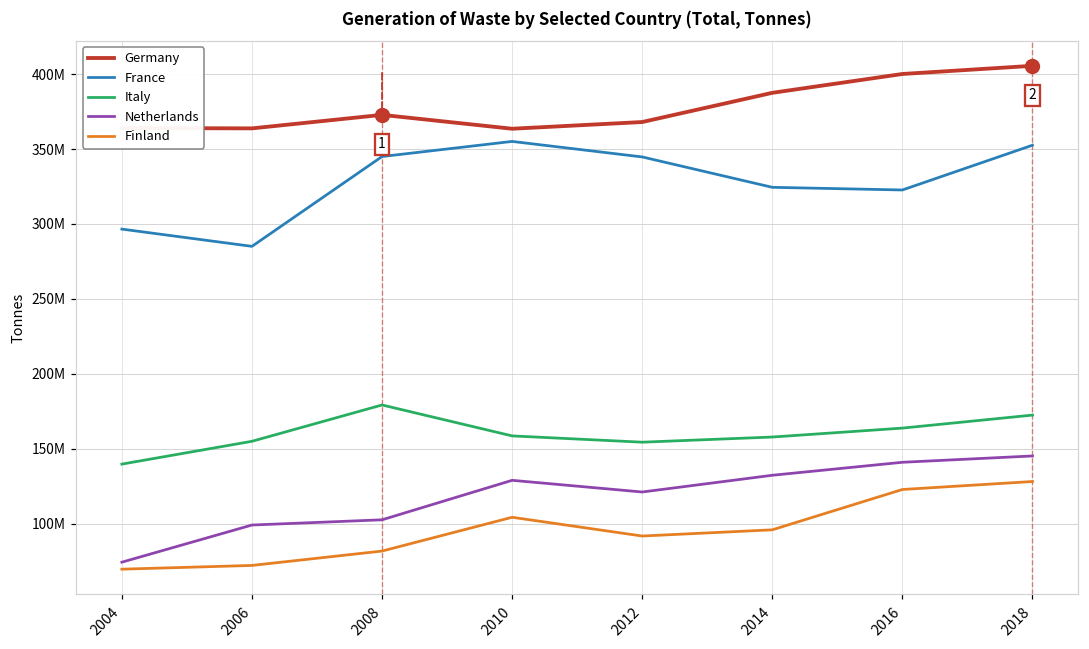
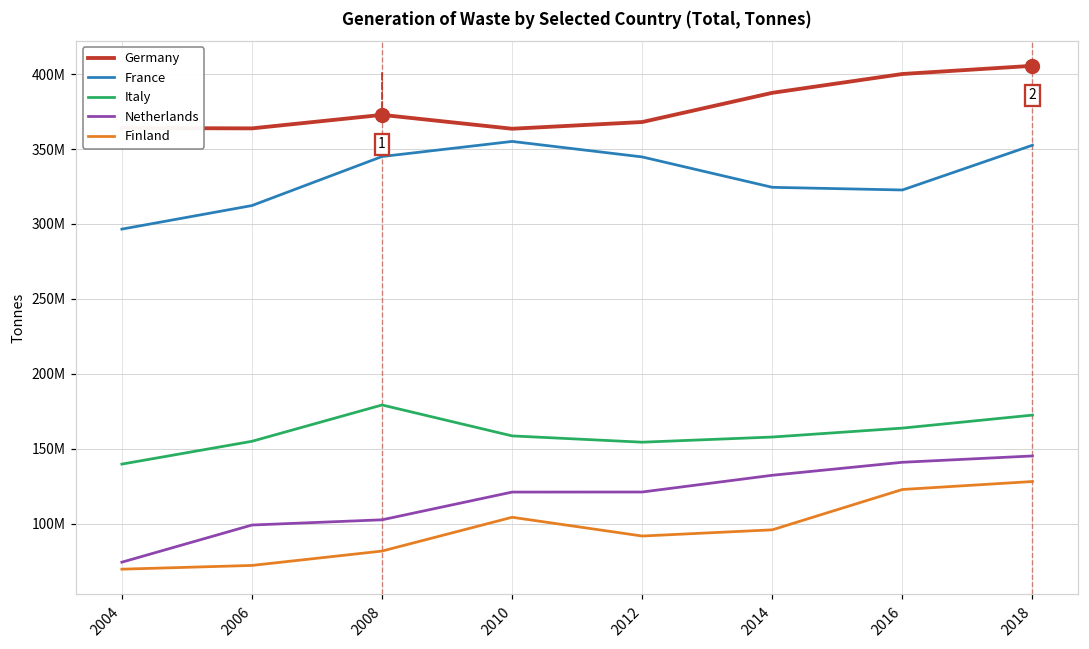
France, 2006: 285000000 -> 312000000
Netherlands, 2010: 129000000 -> 121000000
